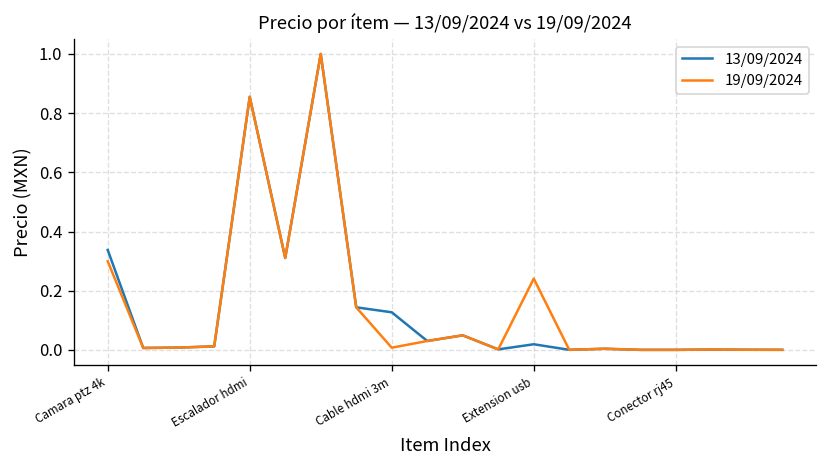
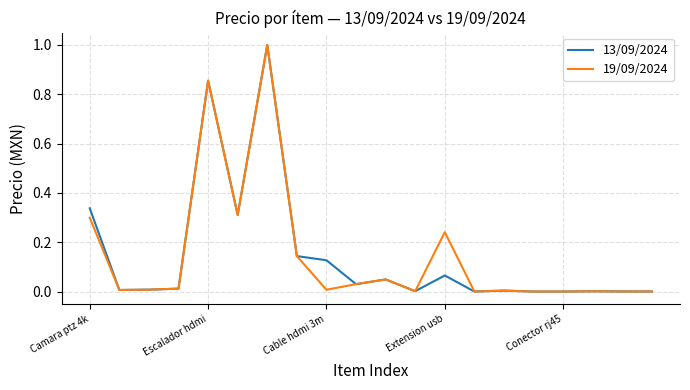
13/09/2024, Extension usb: 0.02 -> 0.07
